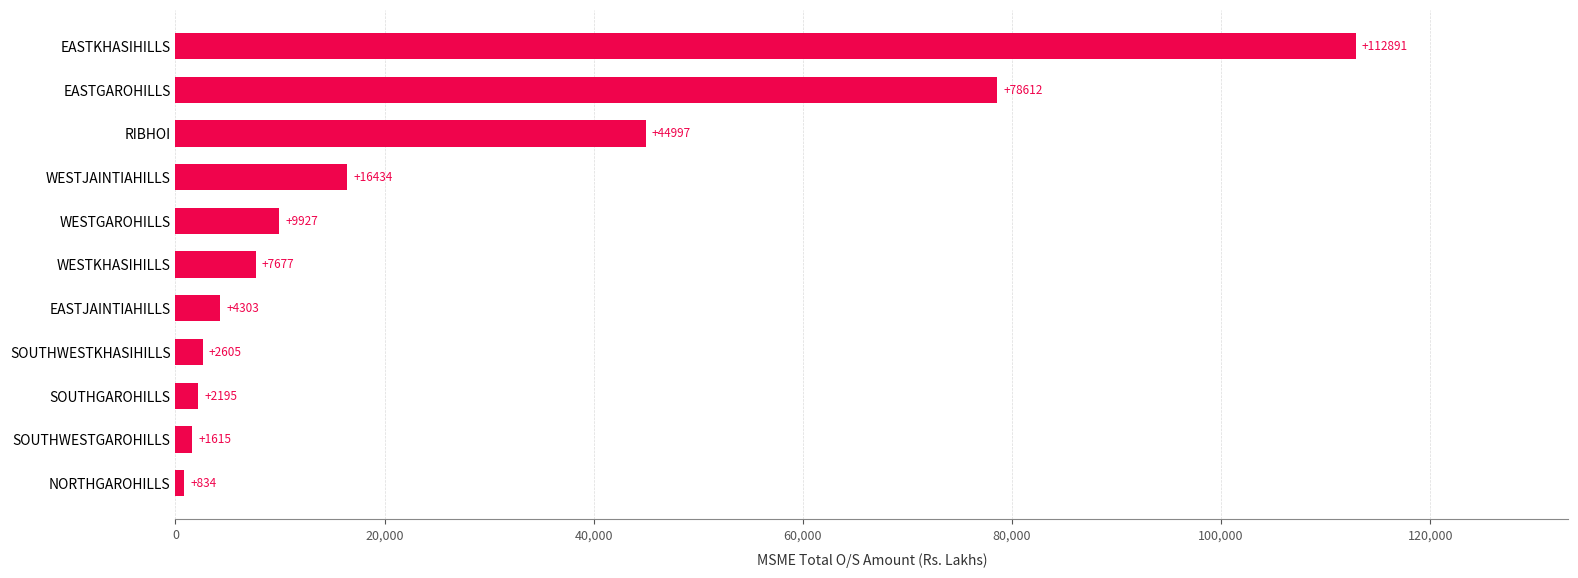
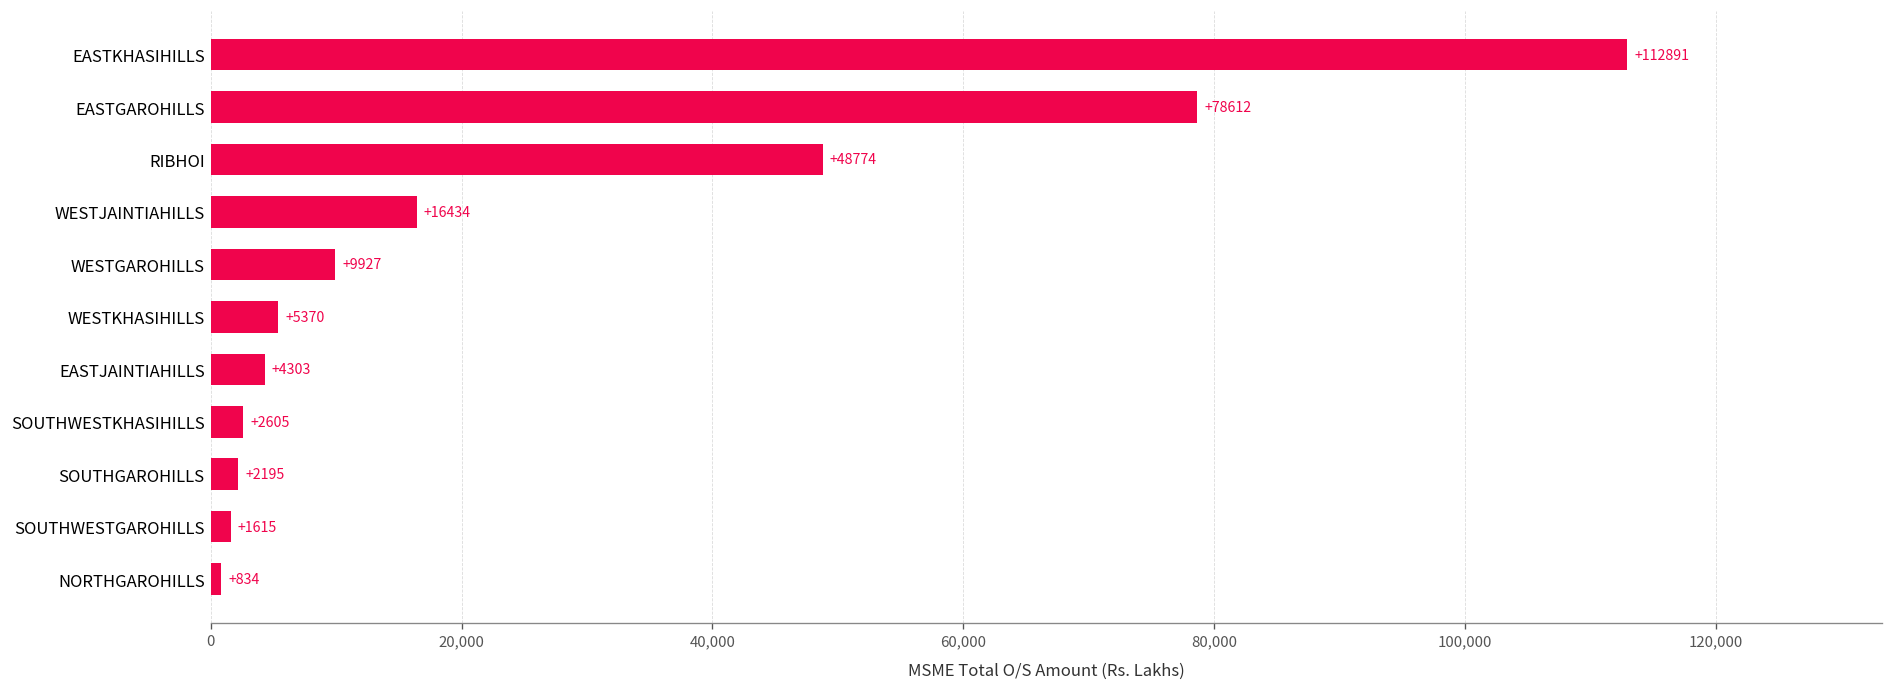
RIBHOI: +44997 -> +48774
WESTKHASIHILLS: +7677 -> +5370
